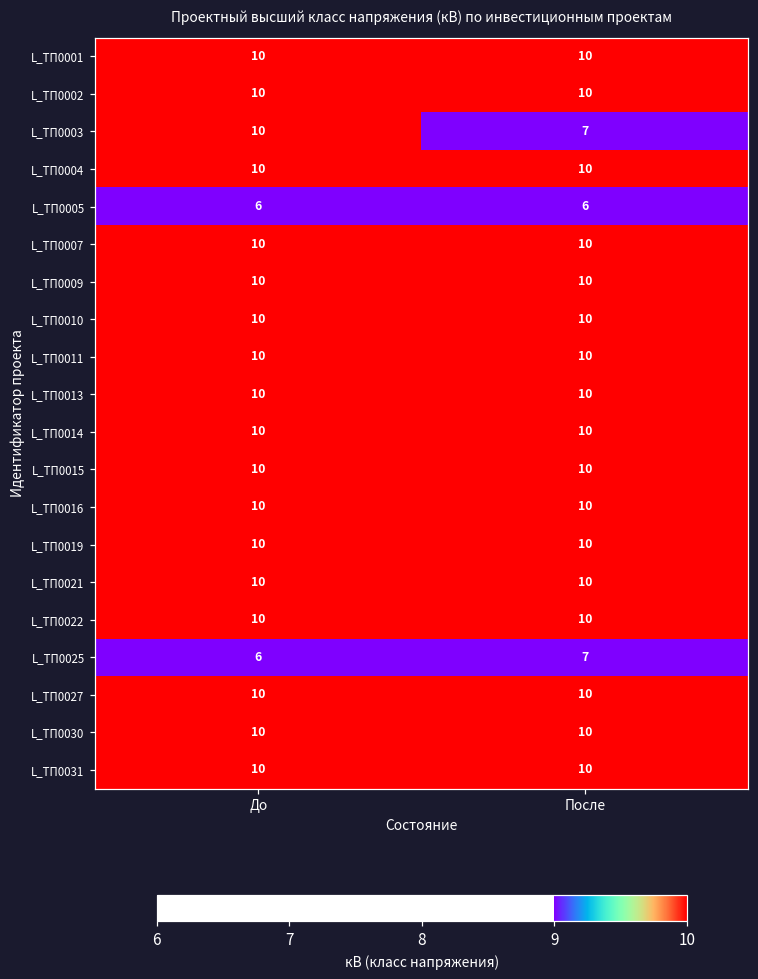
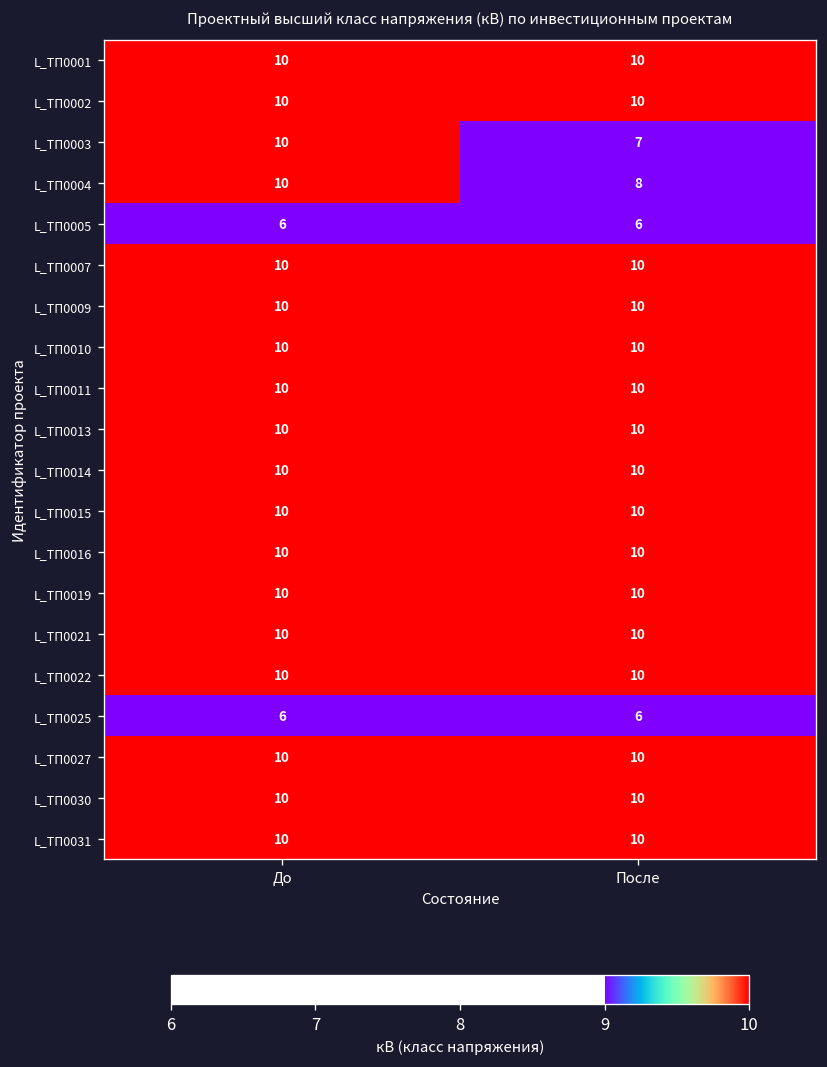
L_ТП0004, После: 10 -> 8
L_ТП0025, После: 7 -> 6
